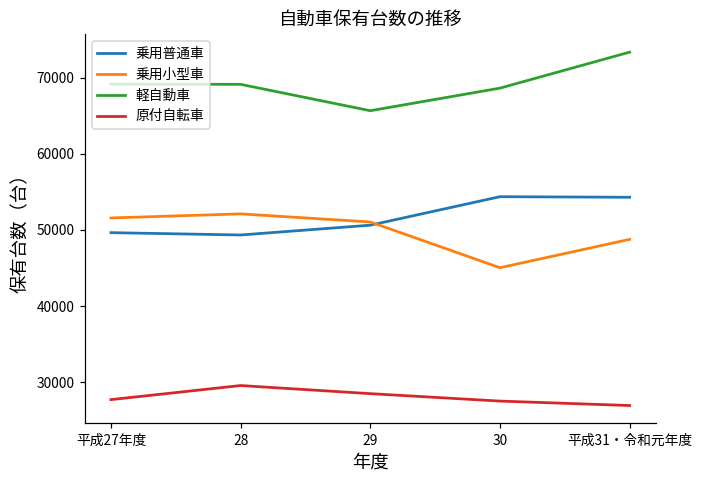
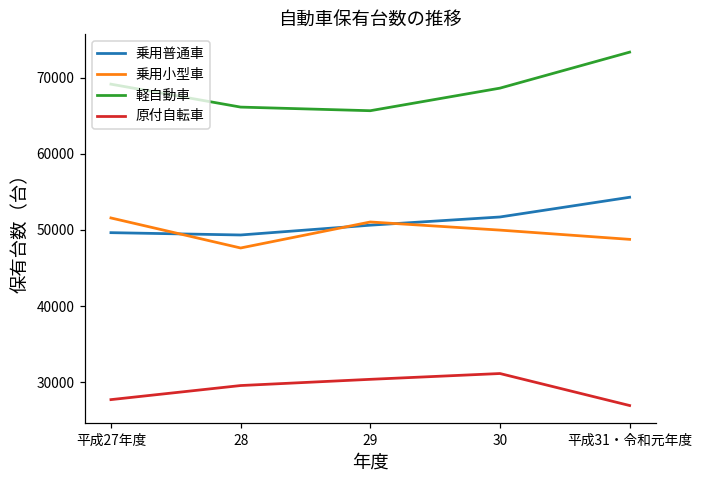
乗用小型車, 28: 52000 -> 48000
軽自動車, 28: 69000 -> 66000
原付自転車, 29: 28000 -> 30000
乗用普通車, 30: 54000 -> 52000
乗用小型車, 30: 45000 -> 50000
原付自転車, 30: 28000 -> 31000
